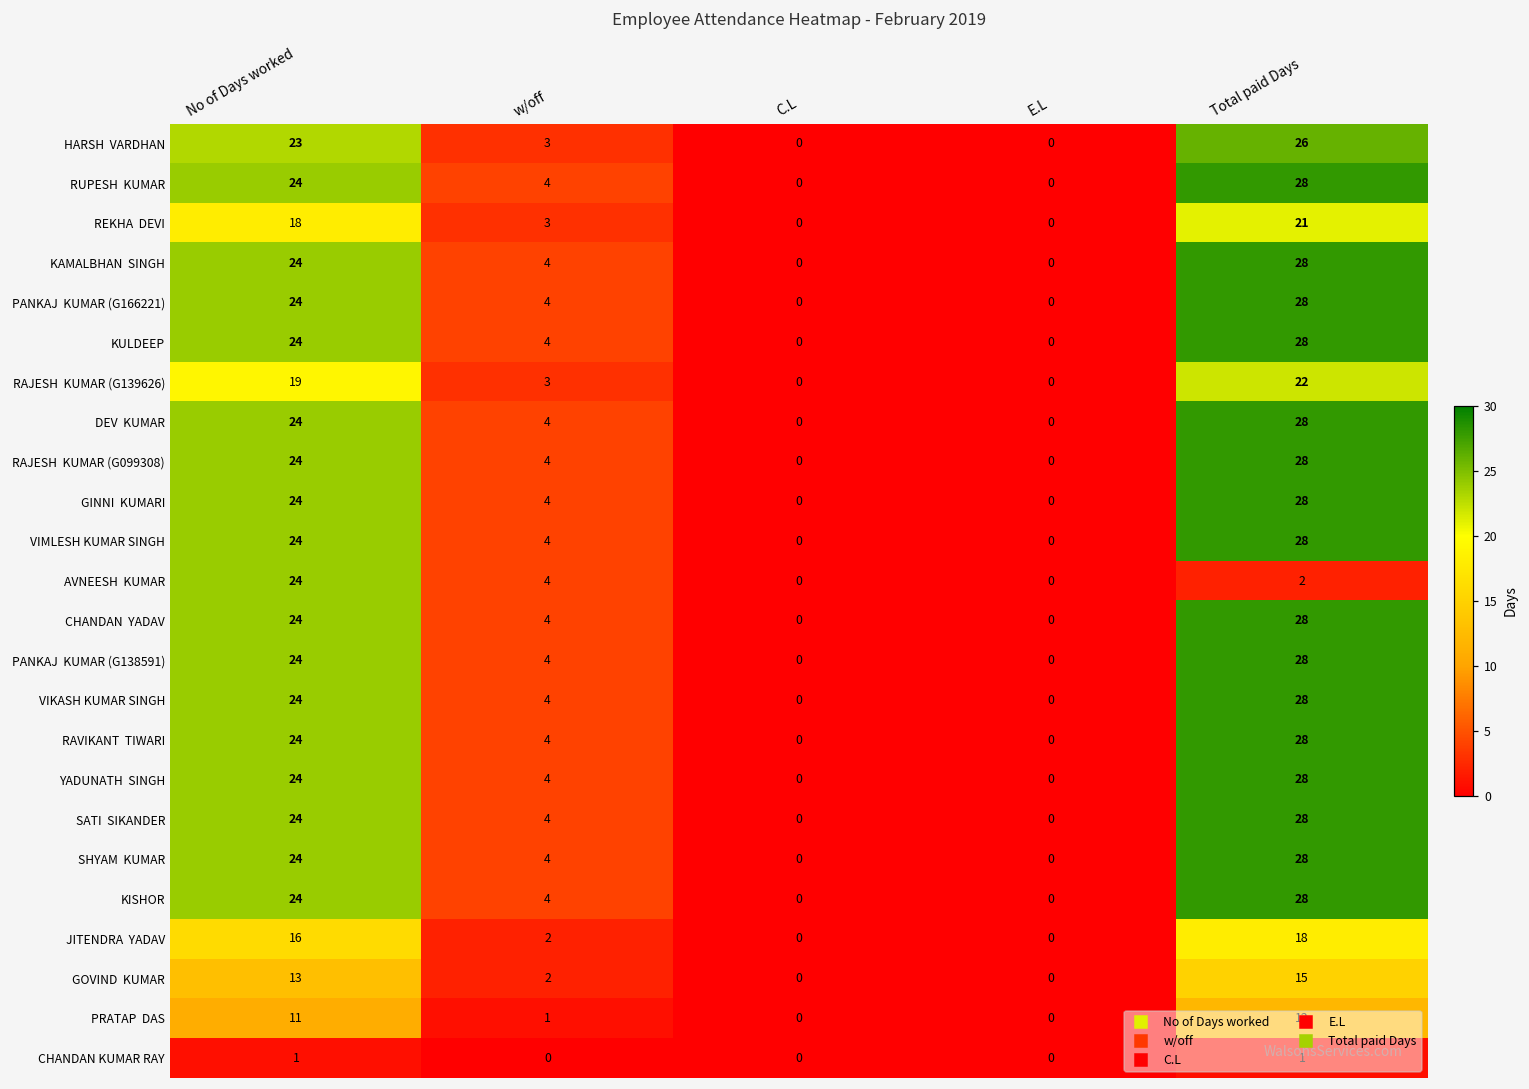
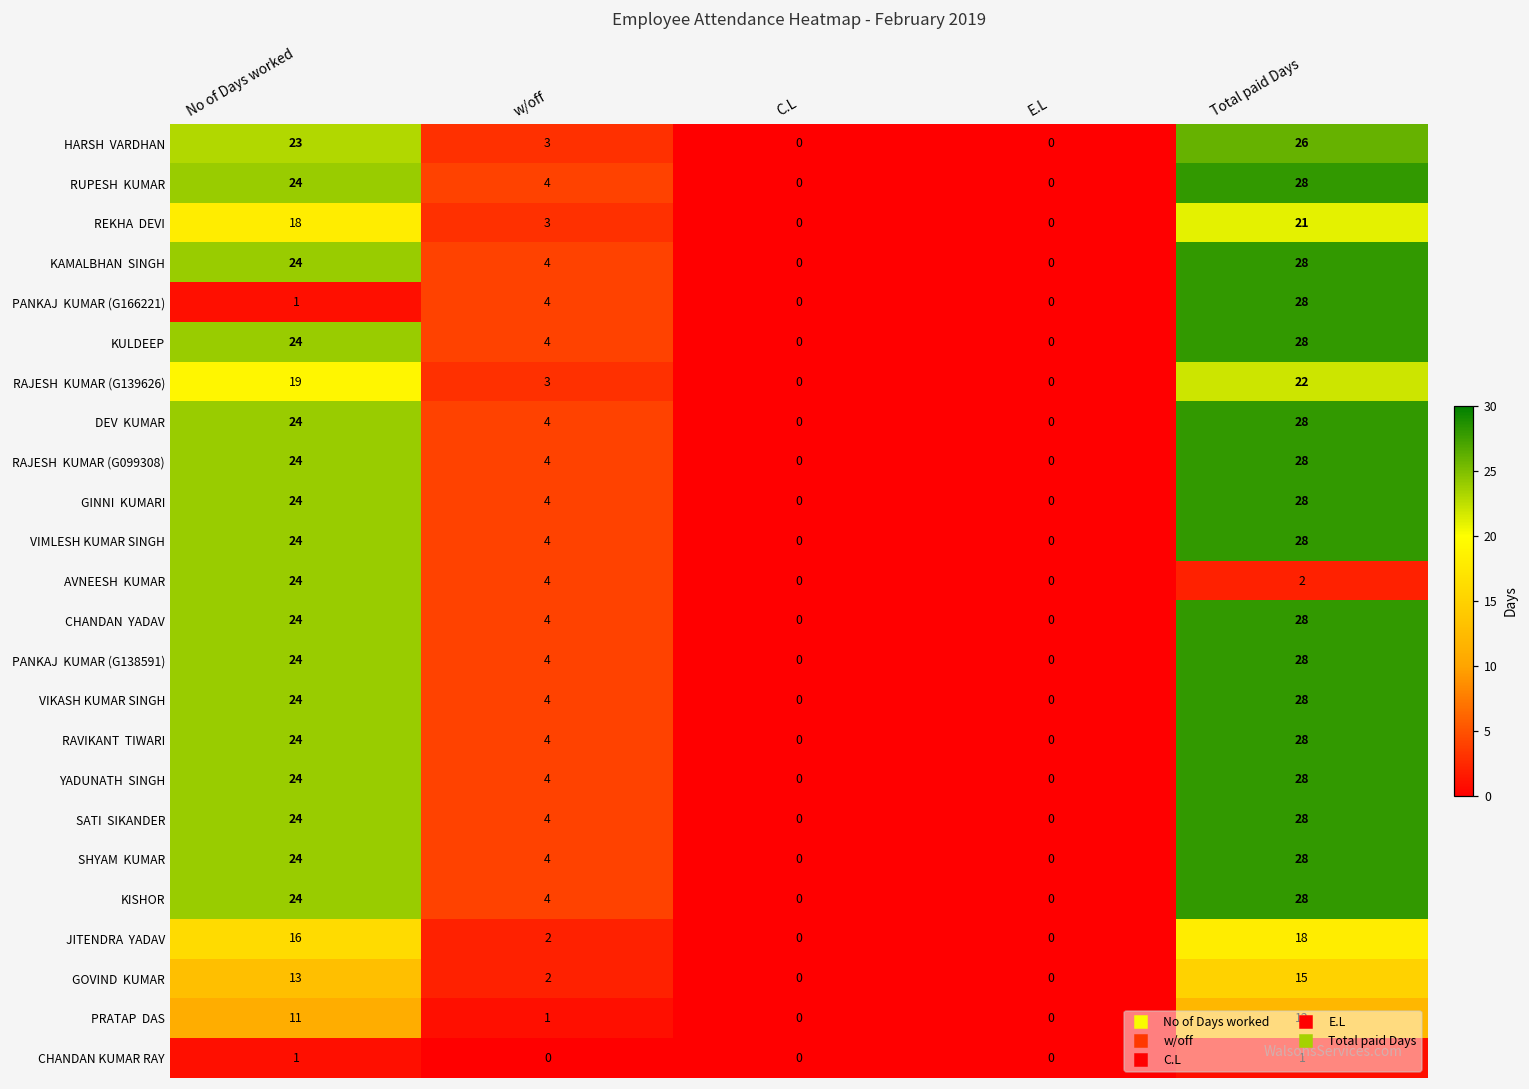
PANKAJ KUMAR (G166221), No of Days worked: 24 -> 1
